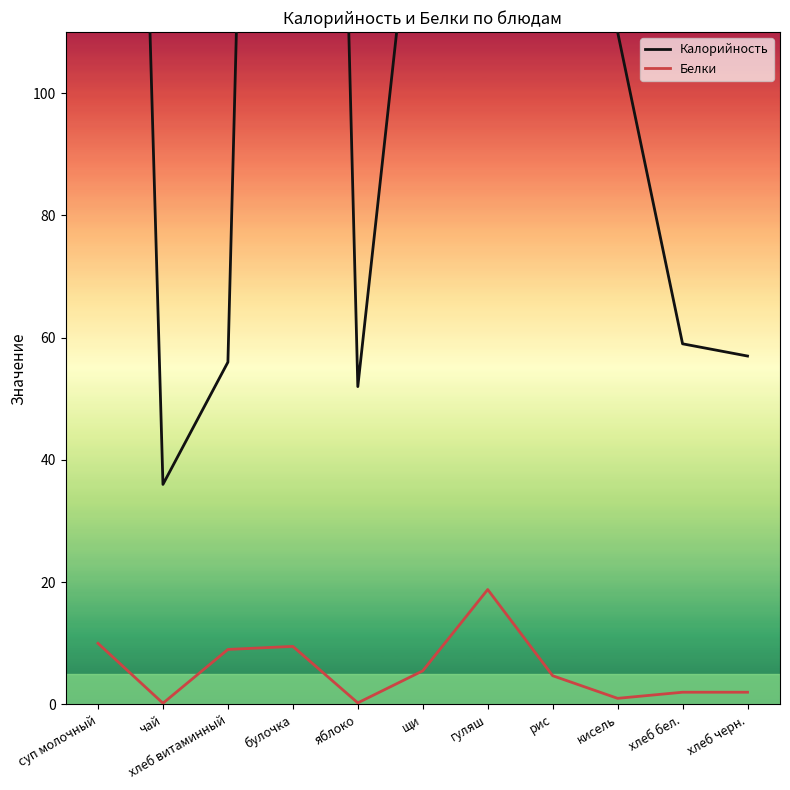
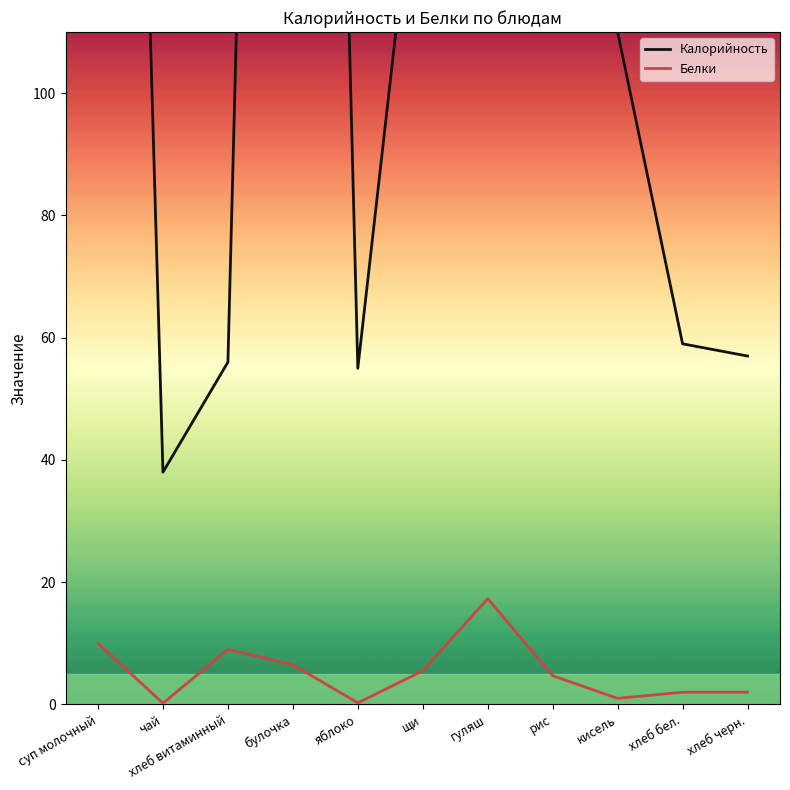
Калорийность, чай: 36 -> 38
Белки, булочка: 10 -> 7
Калорийность, яблоко: 52 -> 55
Белки, гуляш: 19 -> 17
